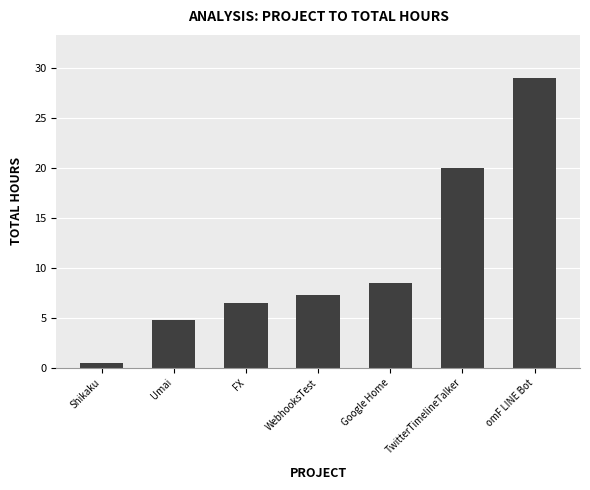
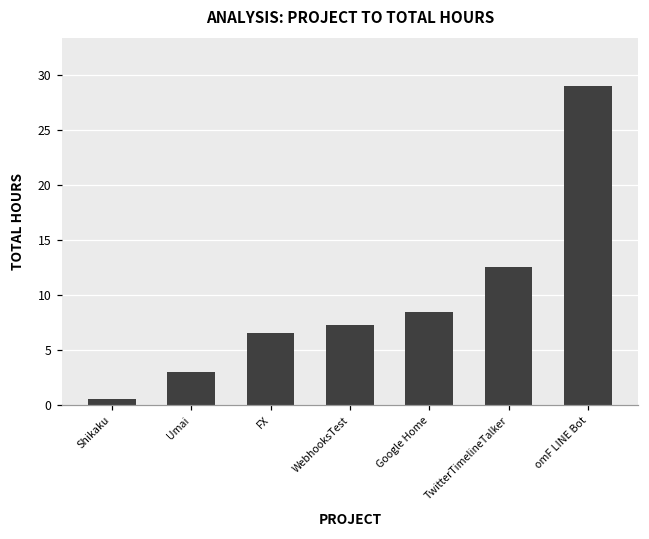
Umai: 5 -> 3
TwitterTimelineTalker: 20 -> 13
